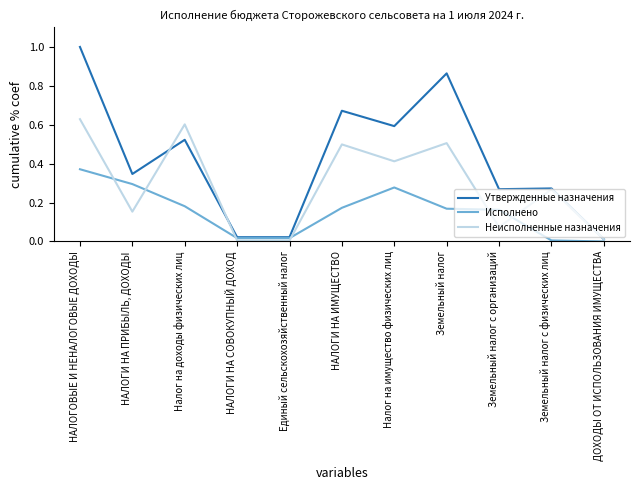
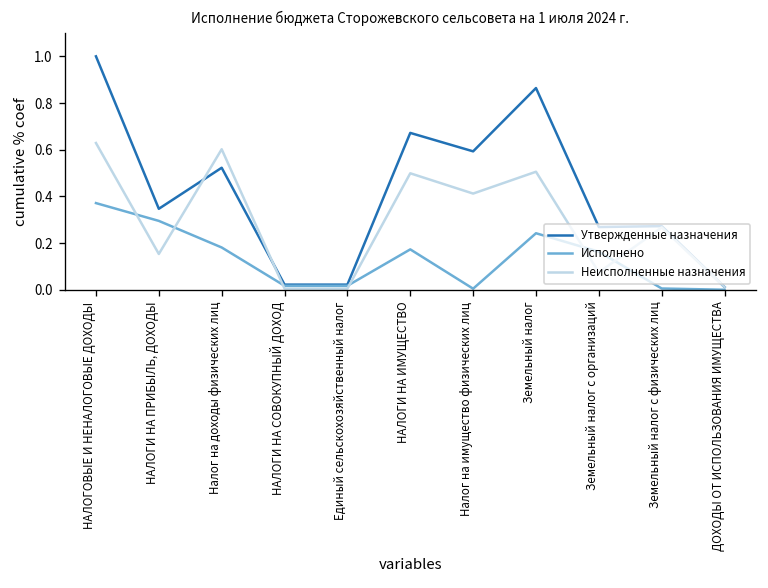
Исполнено, Налог на имущество физических лиц: 0.28 -> 0.00
Исполнено, Земельный налог: 0.17 -> 0.24
